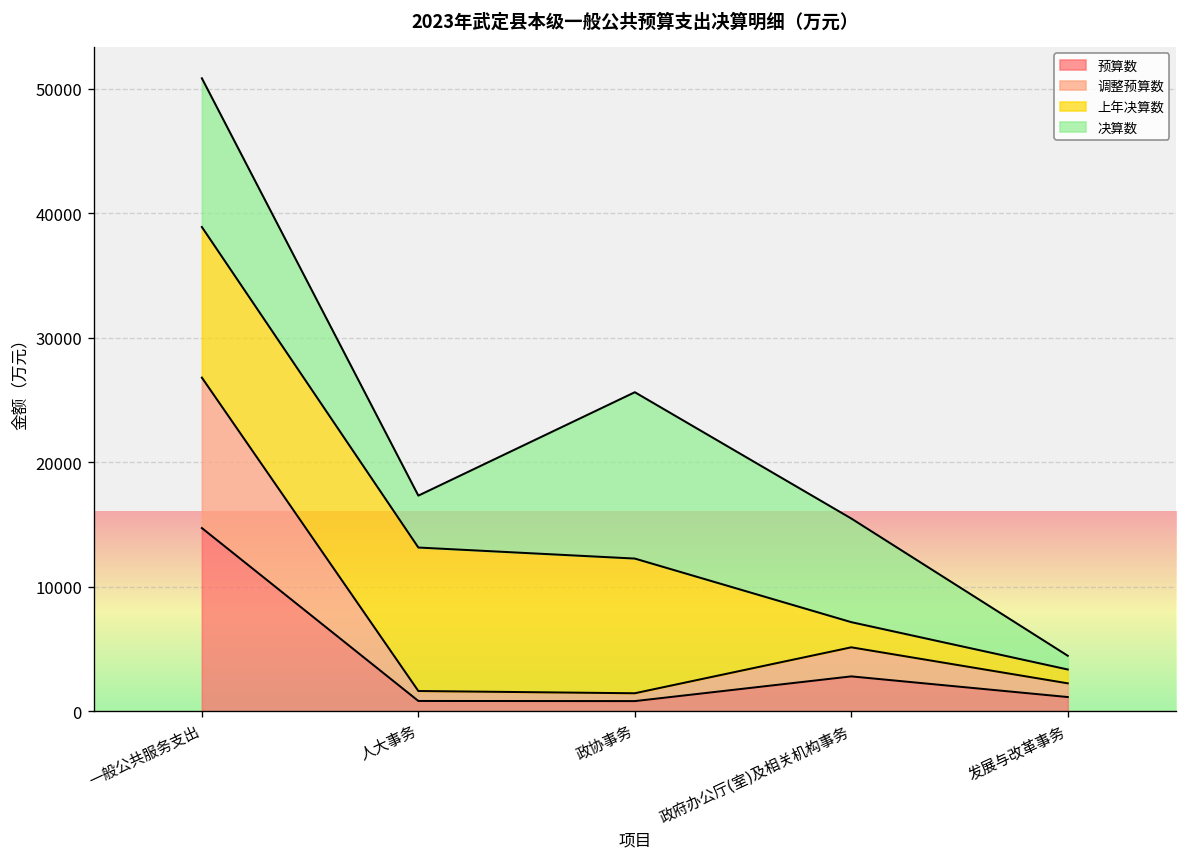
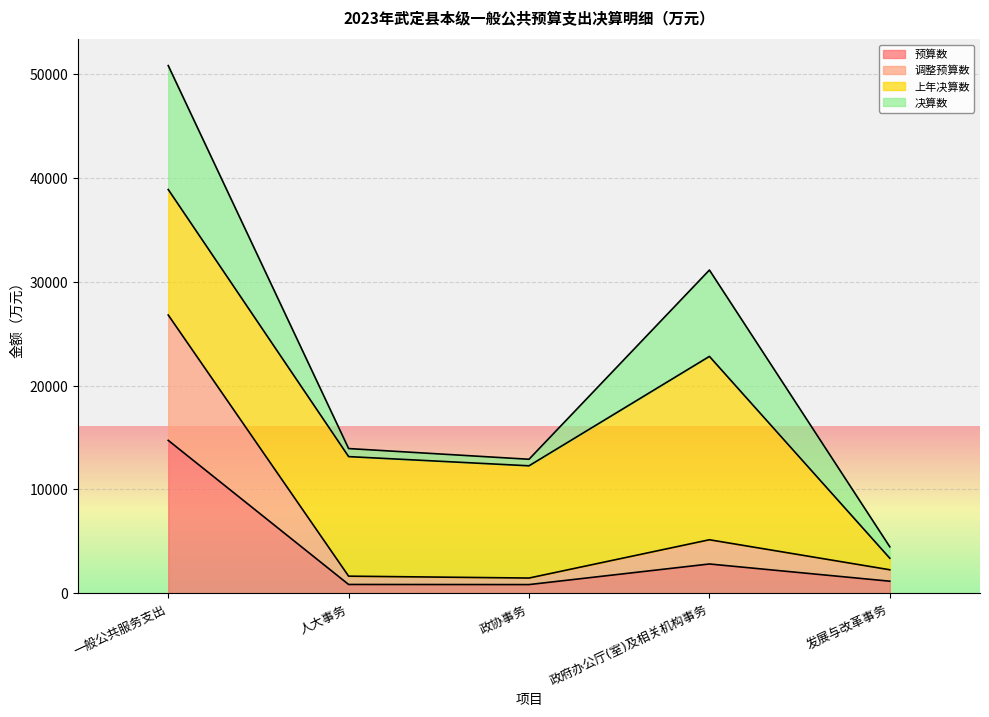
决算数, 人大事务: 4200 -> 800
决算数, 政协事务: 13400 -> 600
上年决算数, 政府办公厅(室)及相关机构事务: 2000 -> 17700
